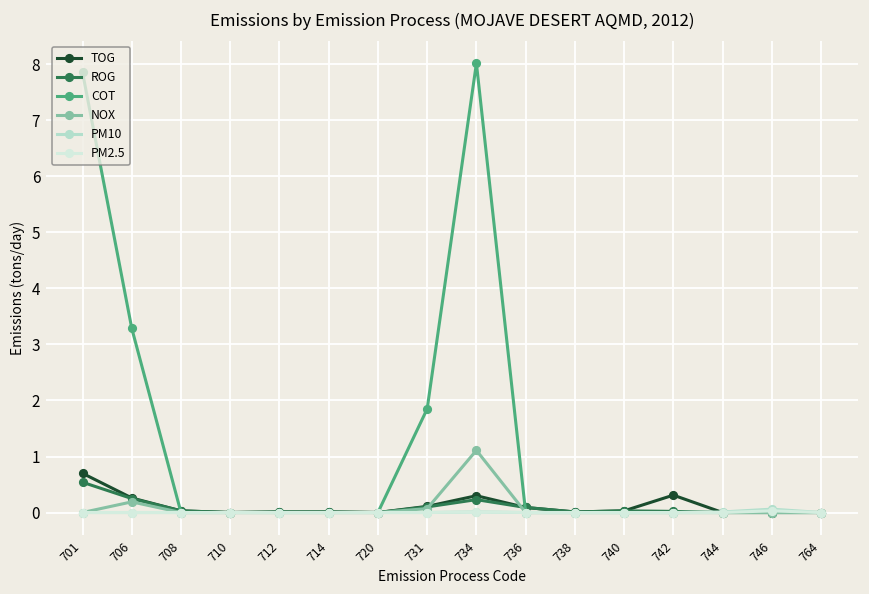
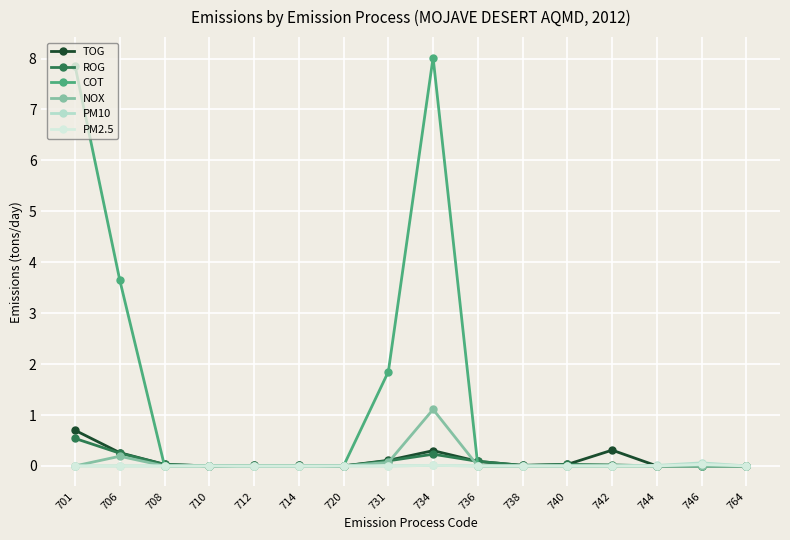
COT, 706: 3.3 -> 3.7
